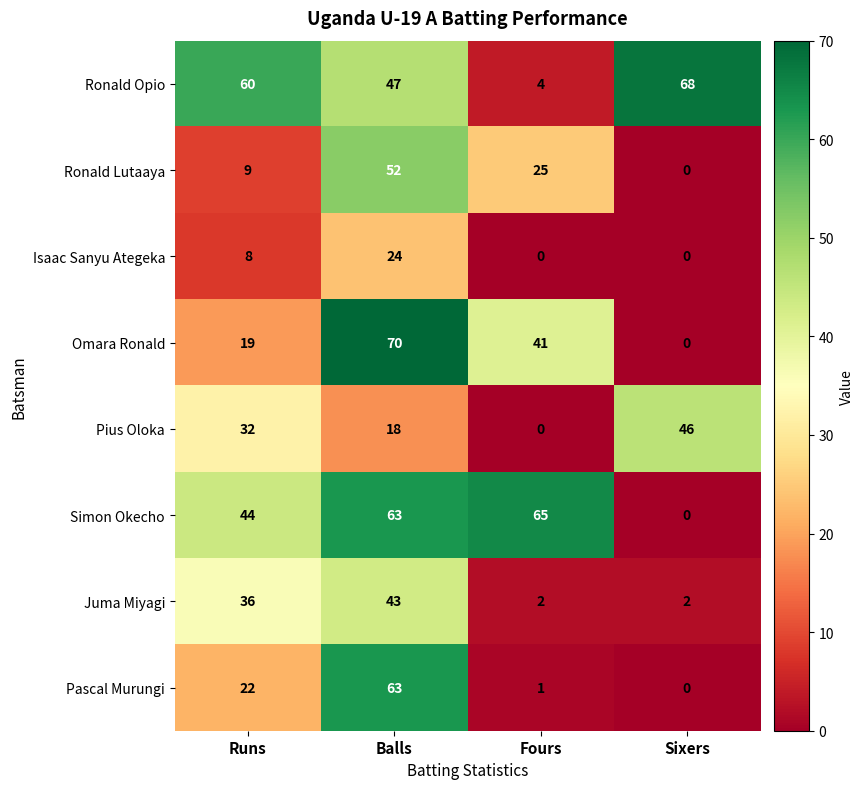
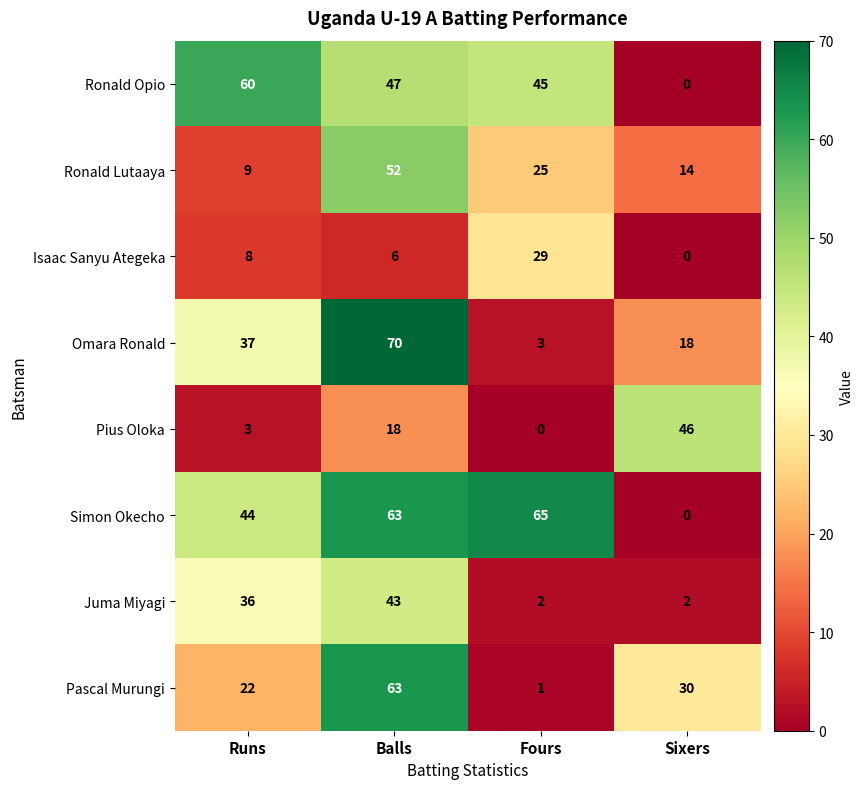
Ronald Opio, Fours: 4 -> 45
Ronald Opio, Sixers: 68 -> 0
Ronald Lutaaya, Sixers: 0 -> 14
Isaac Sanyu Ategeka, Balls: 24 -> 6
Isaac Sanyu Ategeka, Fours: 0 -> 29
Omara Ronald, Runs: 19 -> 37
Omara Ronald, Fours: 41 -> 3
Omara Ronald, Sixers: 0 -> 18
Pius Oloka, Runs: 32 -> 3
Pascal Murungi, Sixers: 0 -> 30
